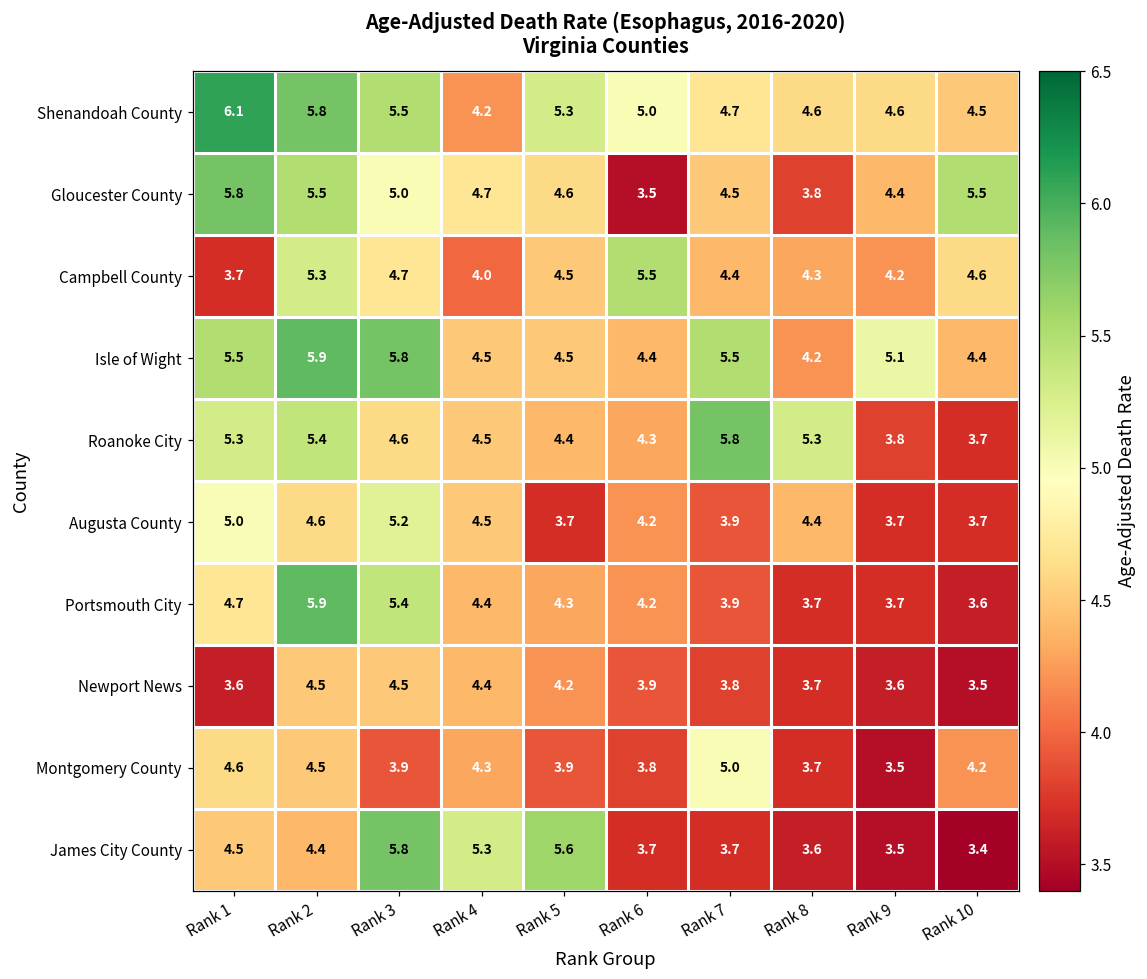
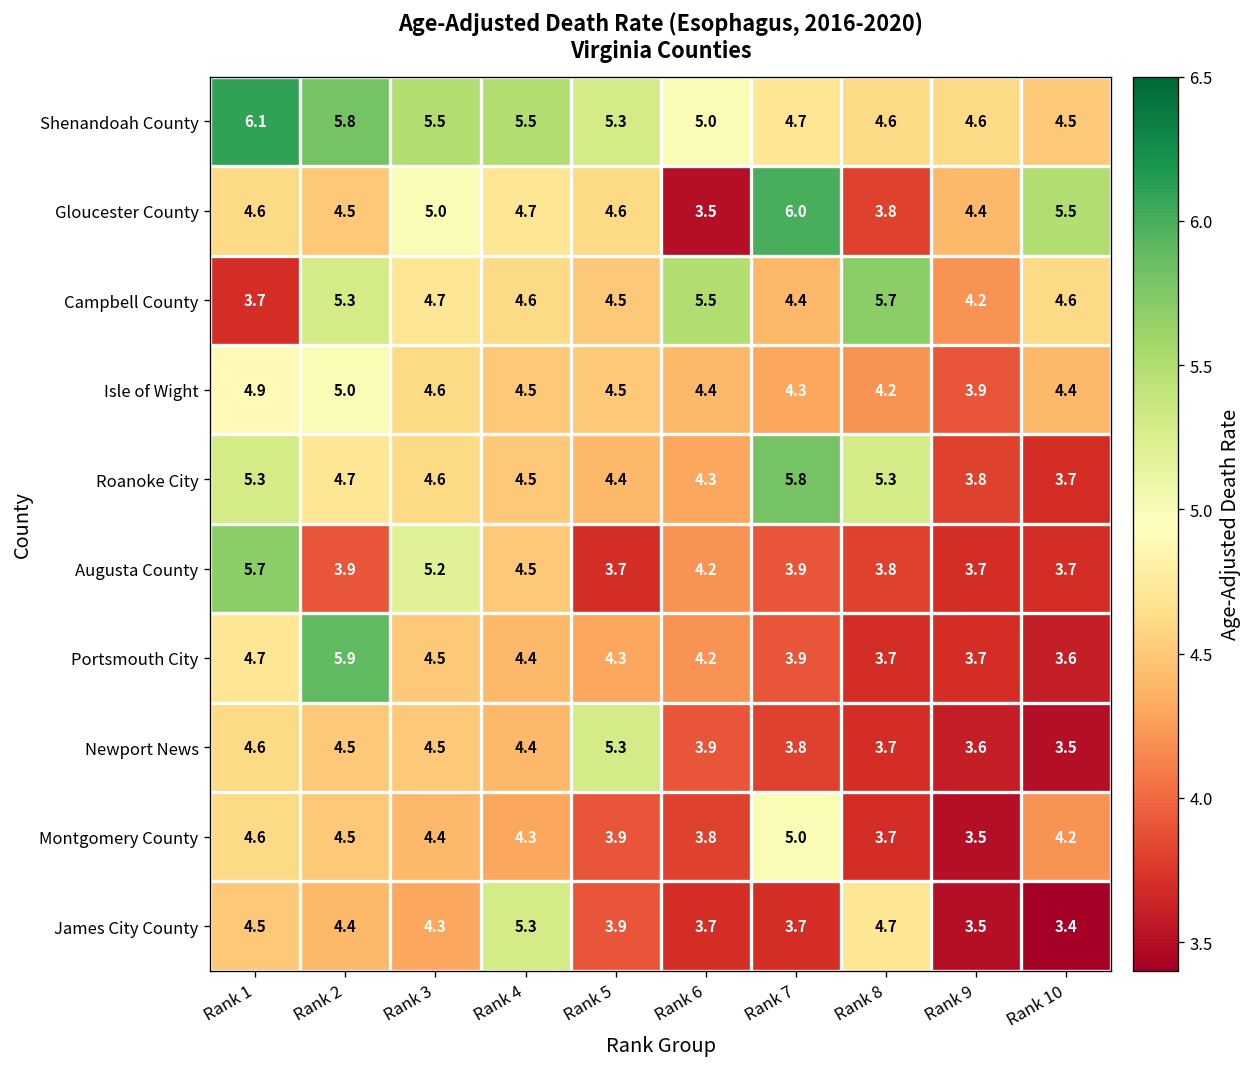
Shenandoah County, Rank 4: 4.2 -> 5.5
Gloucester County, Rank 1: 5.8 -> 4.6
Gloucester County, Rank 2: 5.5 -> 4.5
Gloucester County, Rank 7: 4.5 -> 6.0
Campbell County, Rank 4: 4.0 -> 4.6
Campbell County, Rank 8: 4.3 -> 5.7
Isle of Wight, Rank 1: 5.5 -> 4.9
Isle of Wight, Rank 2: 5.9 -> 5.0
Isle of Wight, Rank 3: 5.8 -> 4.6
Isle of Wight, Rank 7: 5.5 -> 4.3
Isle of Wight, Rank 9: 5.1 -> 3.9
Roanoke City, Rank 2: 5.4 -> 4.7
Augusta County, Rank 1: 5.0 -> 5.7
Augusta County, Rank 2: 4.6 -> 3.9
Augusta County, Rank 8: 4.4 -> 3.8
Portsmouth City, Rank 3: 5.4 -> 4.5
Newport News, Rank 1: 3.6 -> 4.6
Newport News, Rank 5: 4.2 -> 5.3
Montgomery County, Rank 3: 3.9 -> 4.4
James City County, Rank 3: 5.8 -> 4.3
James City County, Rank 5: 5.6 -> 3.9
James City County, Rank 8: 3.6 -> 4.7
